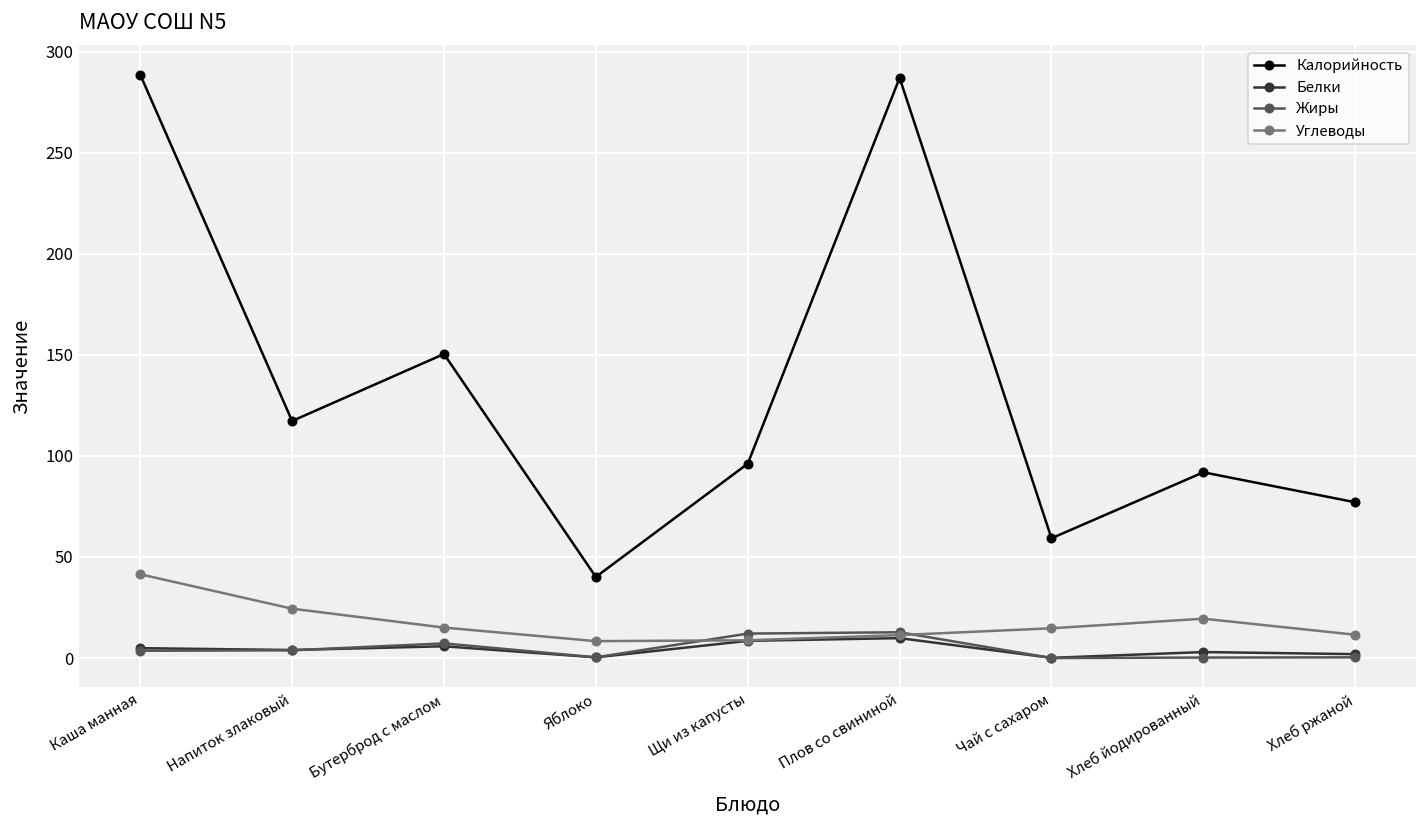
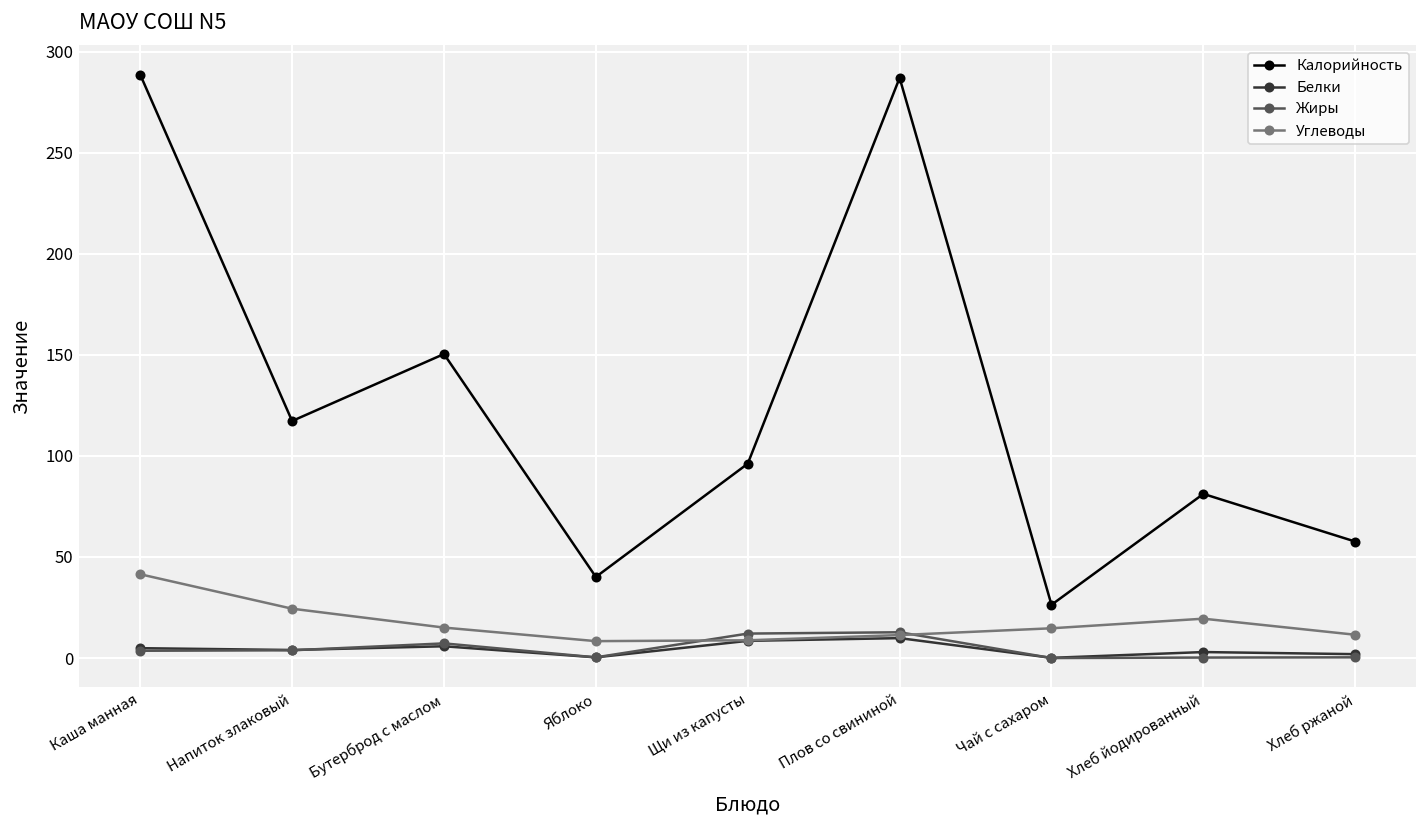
Калорийность, Чай с сахаром: 59 -> 26
Калорийность, Хлеб йодированный: 92 -> 81
Калорийность, Хлеб ржаной: 77 -> 58
